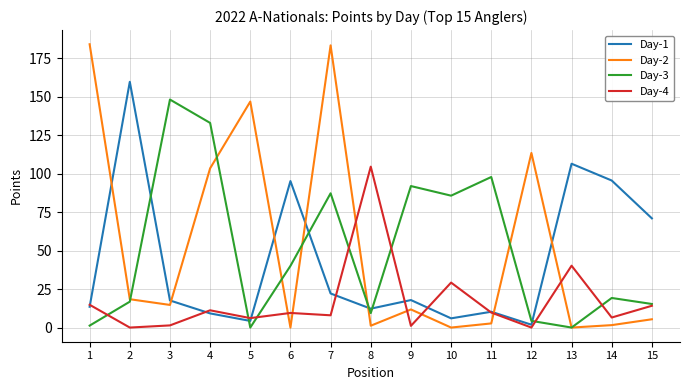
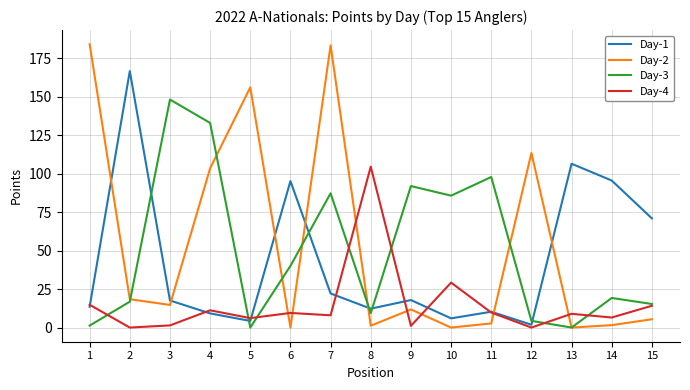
Day-1, 2: 160 -> 167
Day-2, 5: 147 -> 156
Day-4, 13: 40 -> 9
